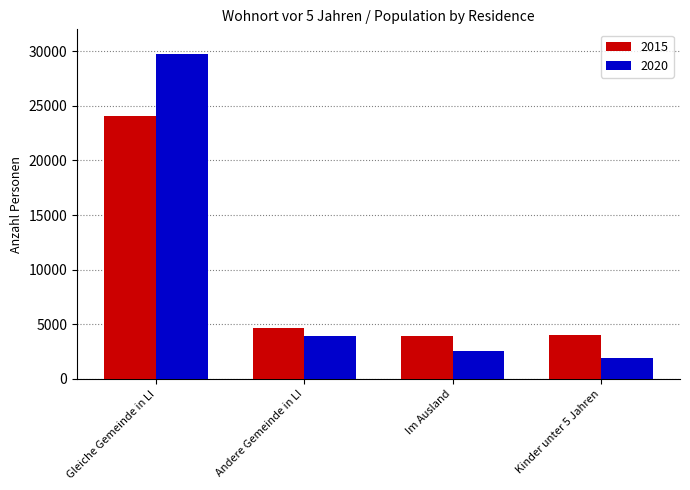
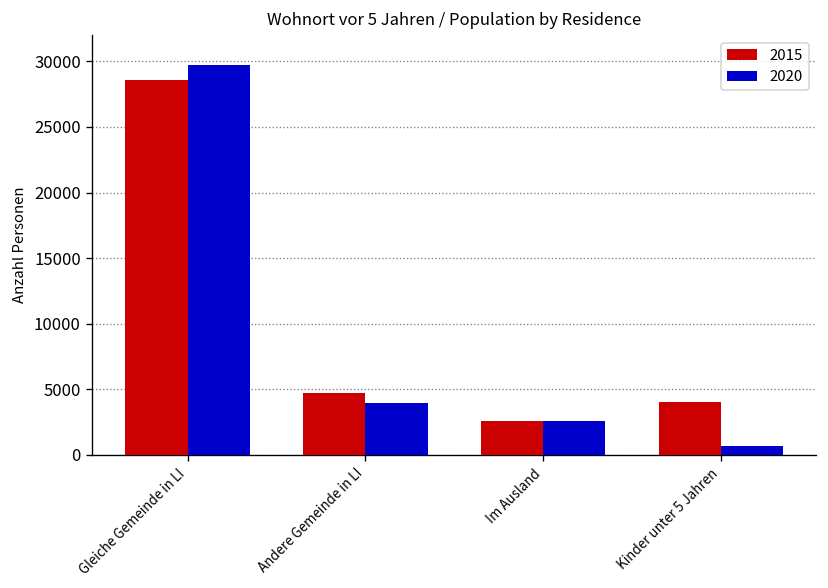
2015, Gleiche Gemeinde in LI: 24100 -> 28500
2015, Im Ausland: 3900 -> 2600
2020, Kinder unter 5 Jahren: 1900 -> 600
